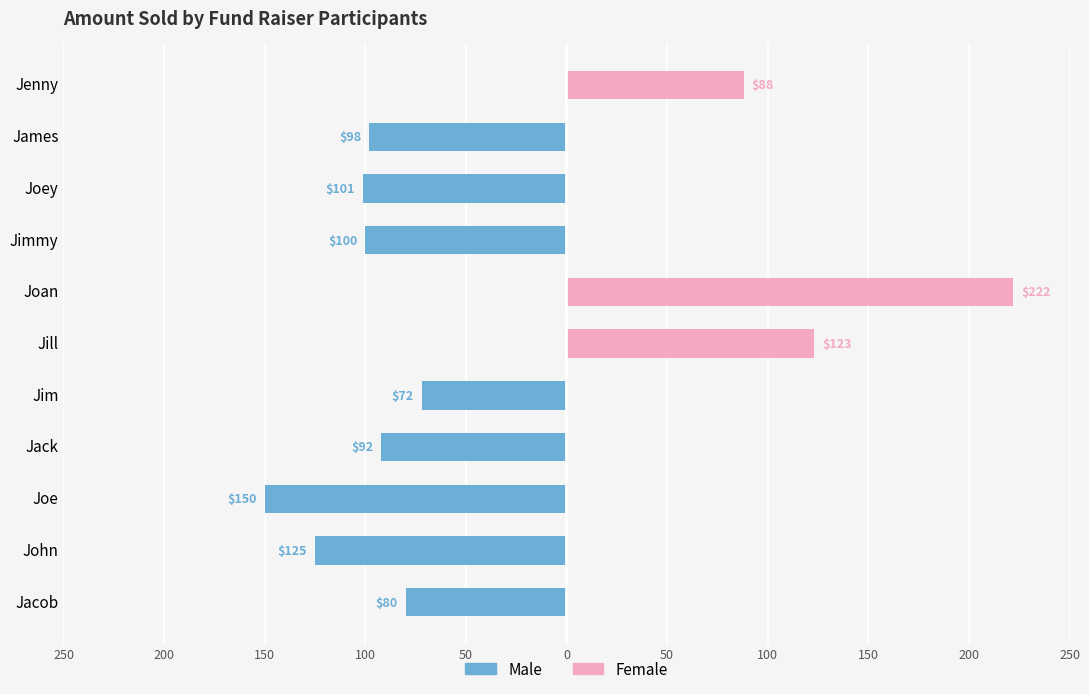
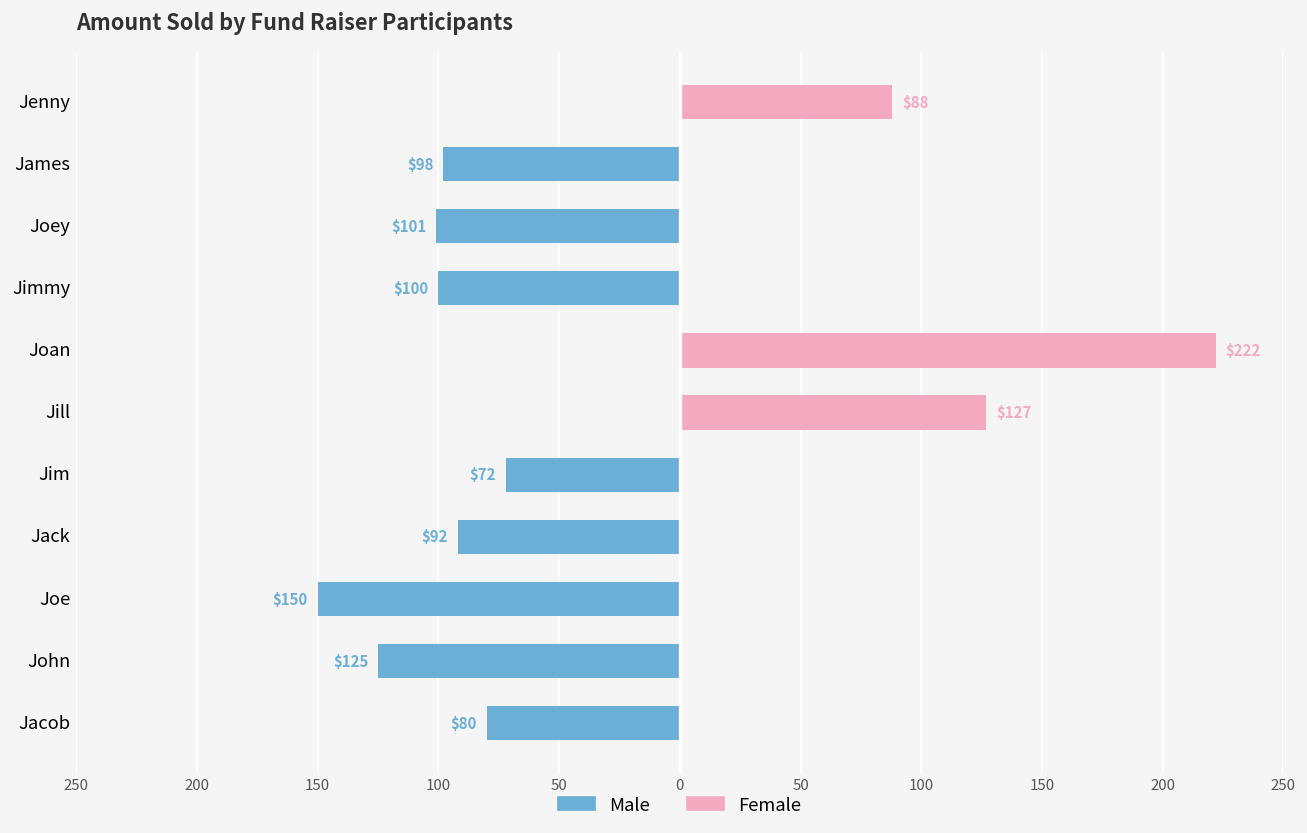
Female, Jill: $123 -> $127
